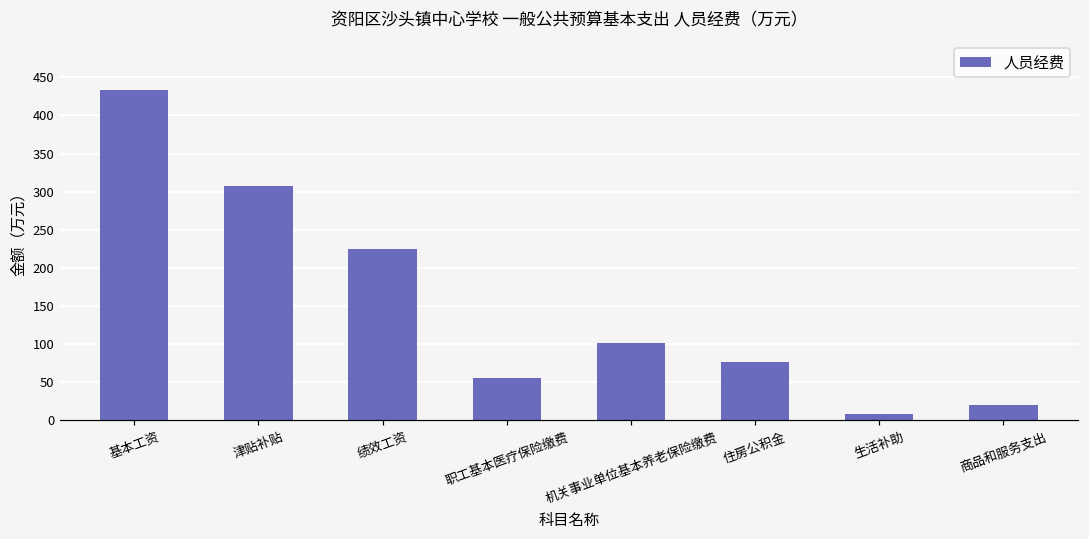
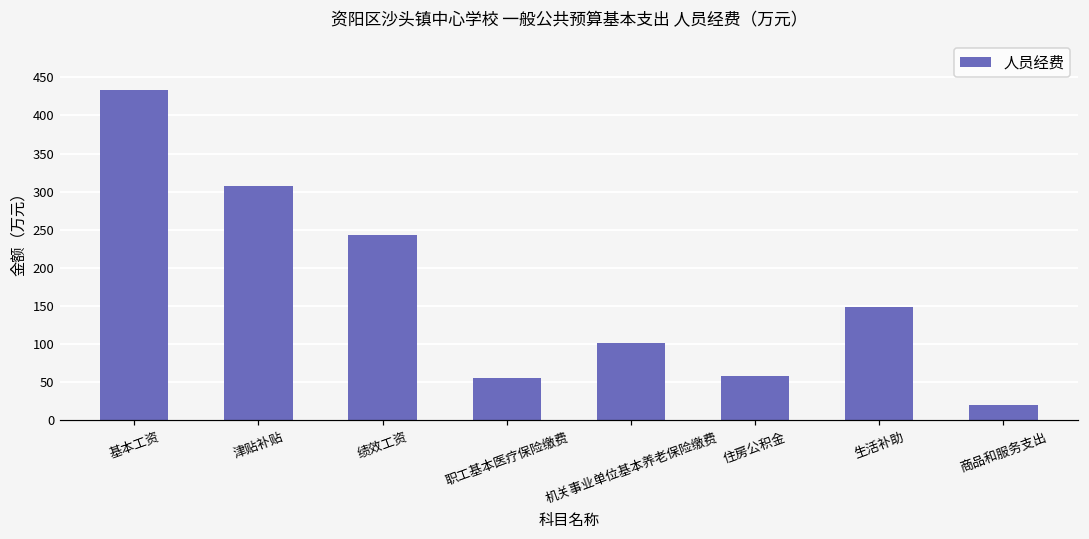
绩效工资: 230 -> 240
住房公积金: 80 -> 60
生活补助: 10 -> 150
